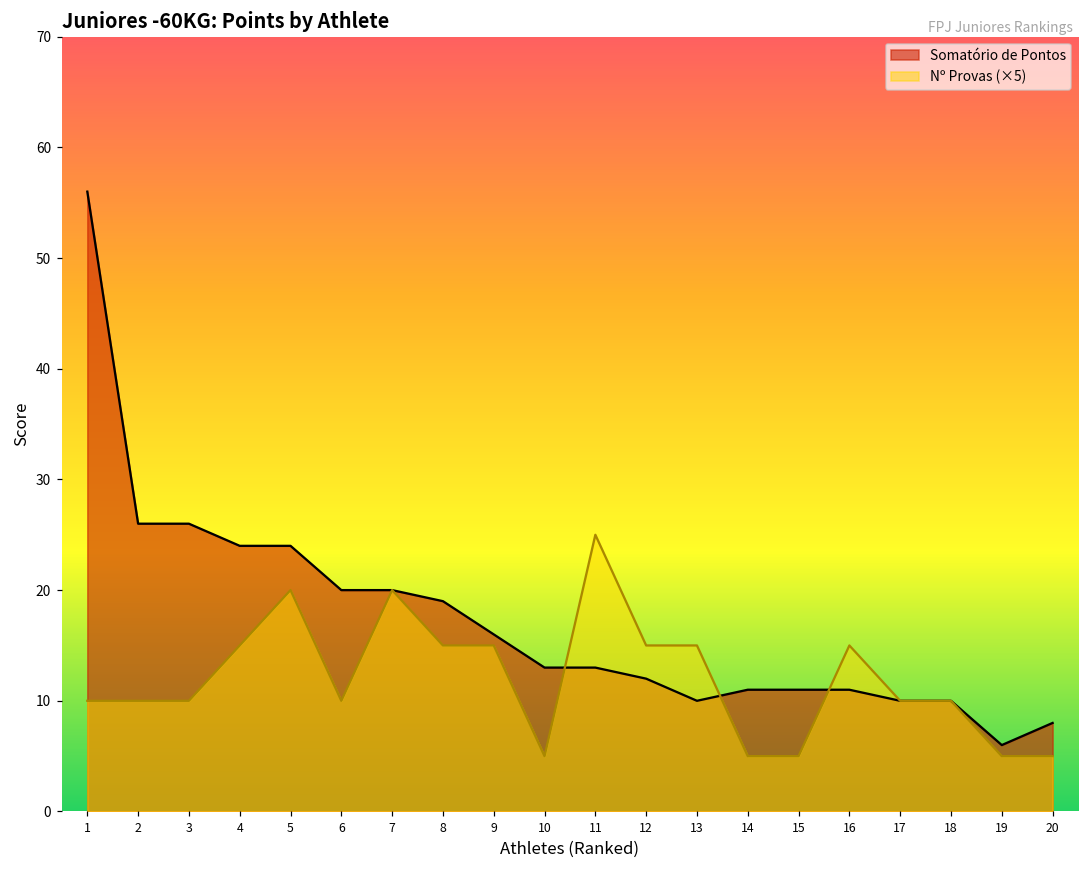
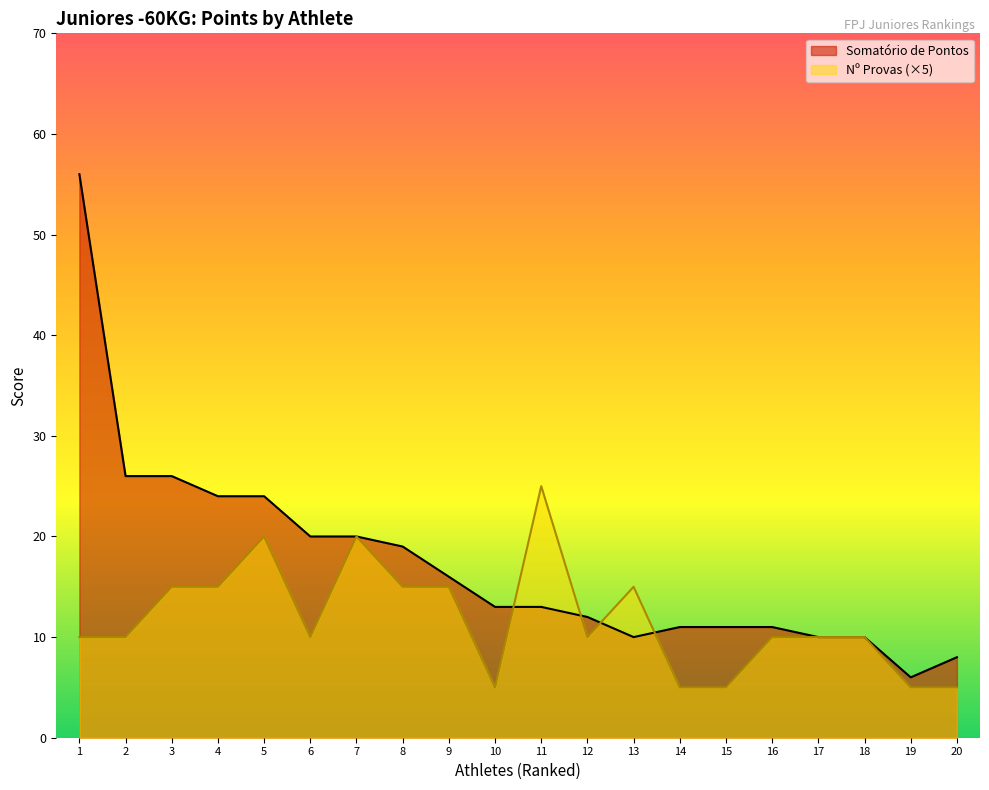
Nº Provas (×5), 3: 10.0 -> 15.0
Nº Provas (×5), 12: 15.0 -> 10.0
Nº Provas (×5), 16: 15.0 -> 10.0
